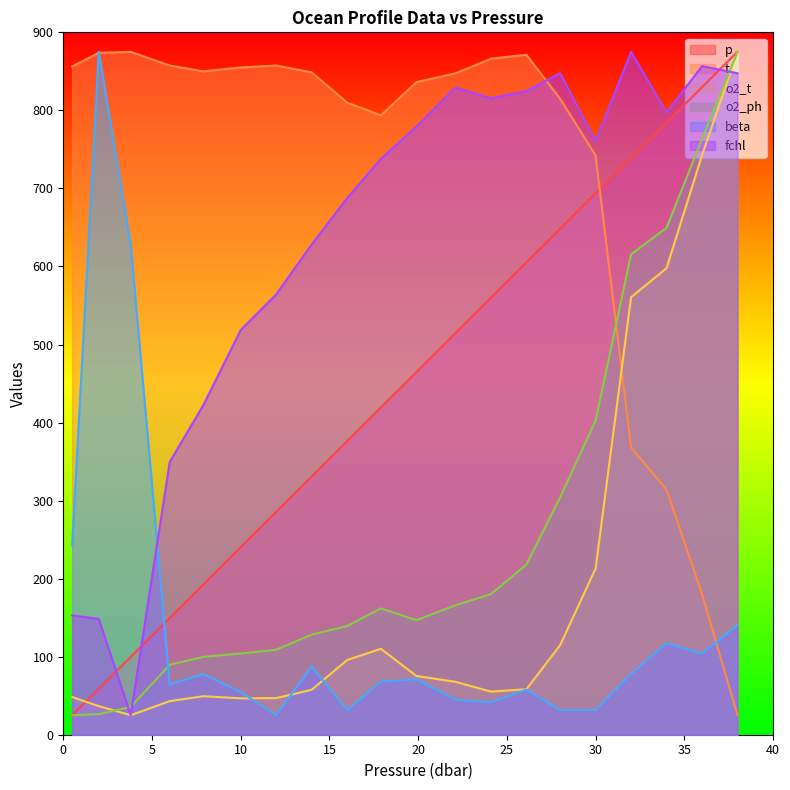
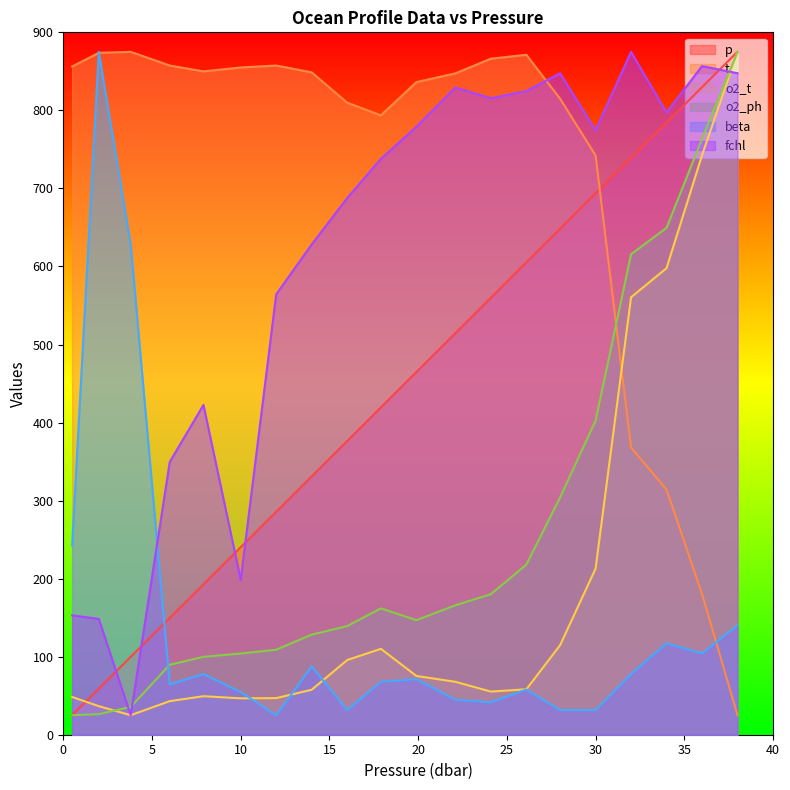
fchl, 10: 520 -> 200
fchl, 30: 760 -> 770
